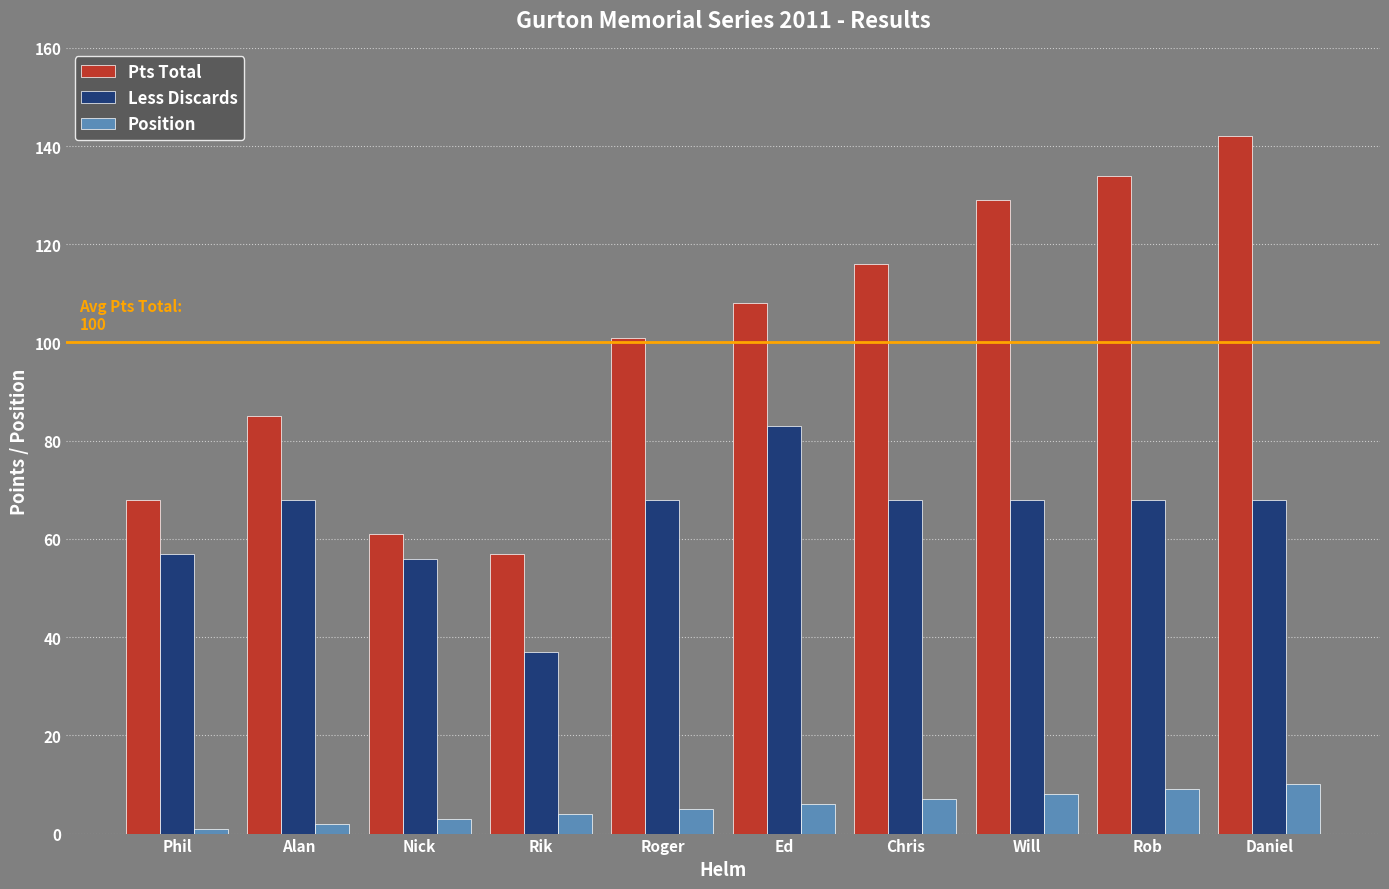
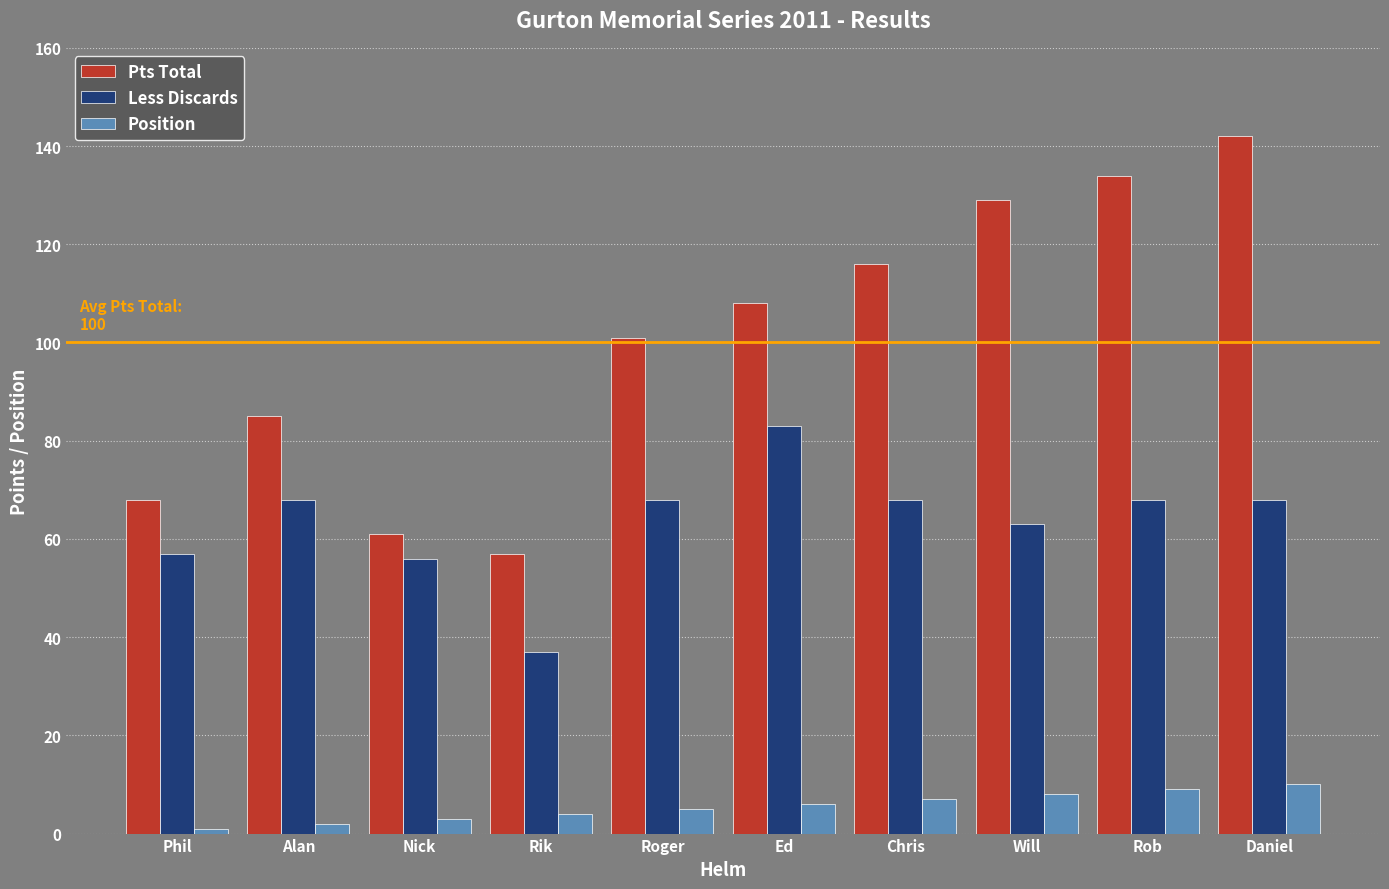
Less Discards, Will: 68 -> 63
